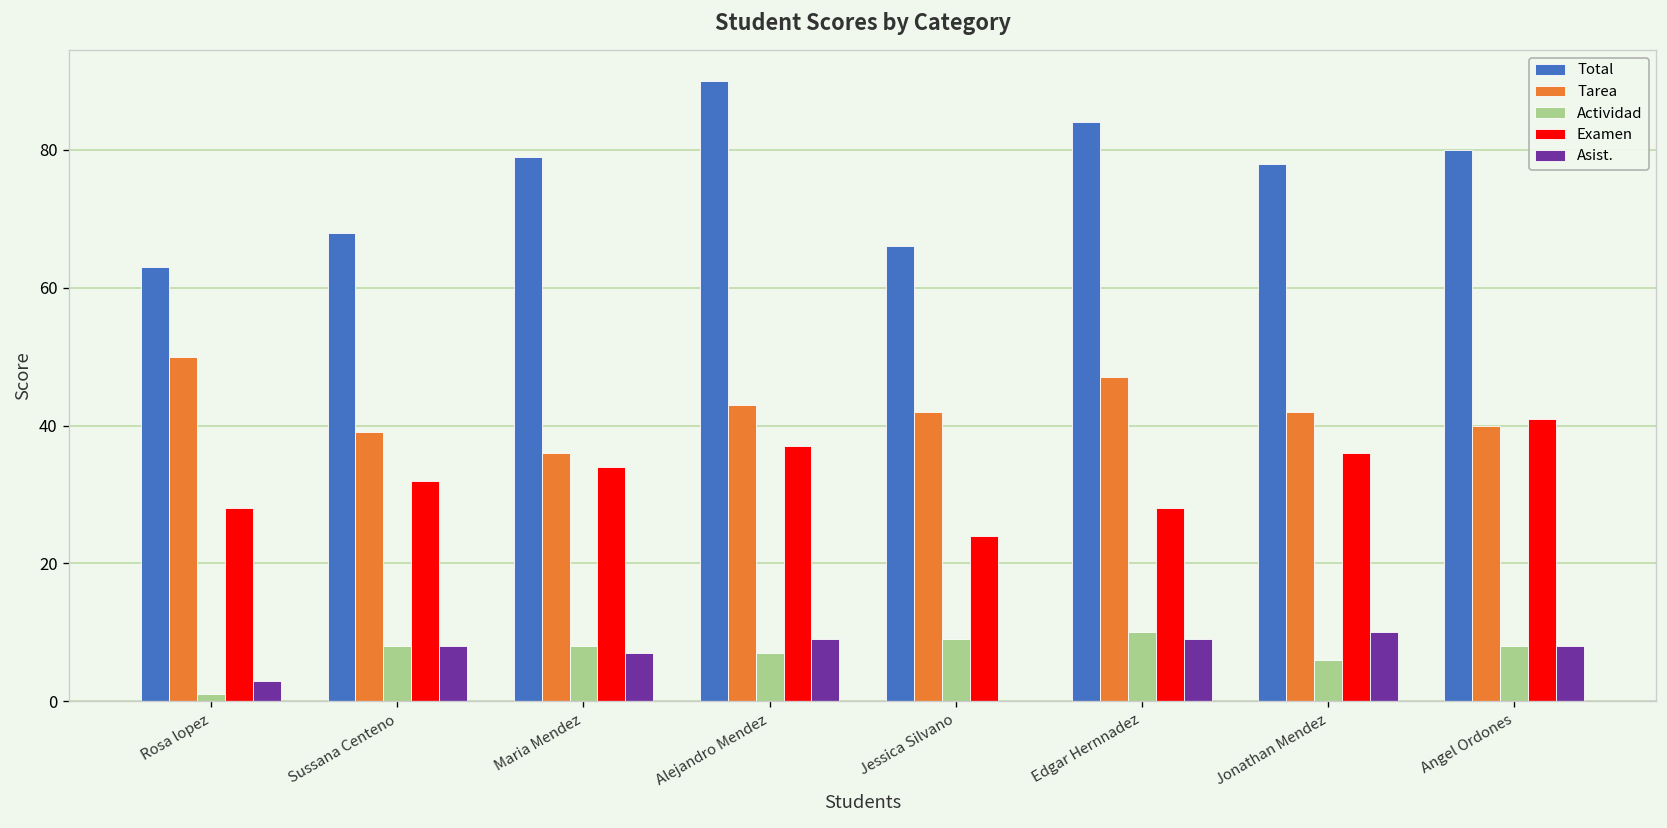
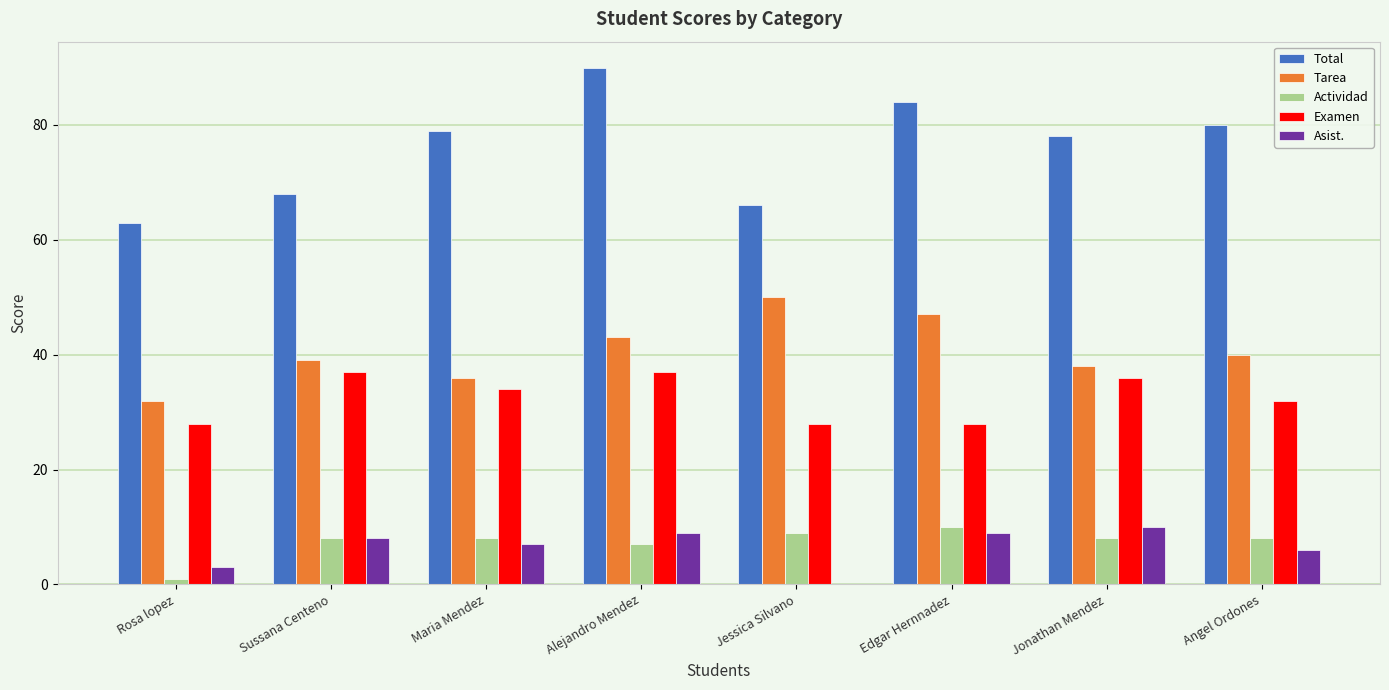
Tarea, Rosa lopez: 50 -> 32
Examen, Sussana Centeno: 32 -> 37
Tarea, Jessica Silvano: 42 -> 50
Examen, Jessica Silvano: 24 -> 28
Tarea, Jonathan Mendez: 42 -> 38
Actividad, Jonathan Mendez: 6 -> 8
Examen, Angel Ordones: 41 -> 32
Asist., Angel Ordones: 8 -> 6
